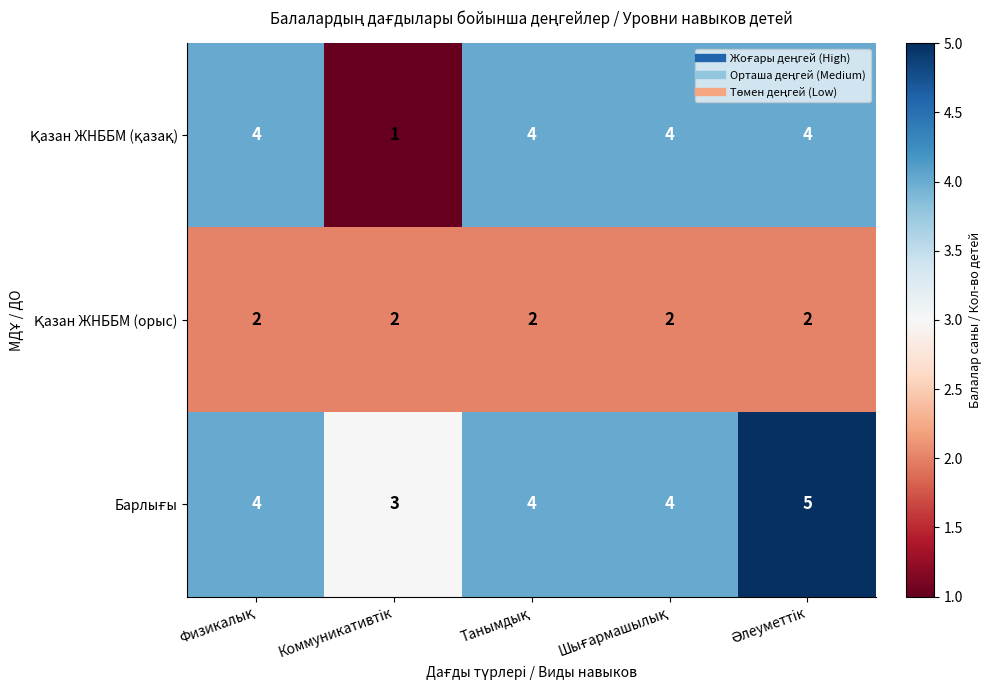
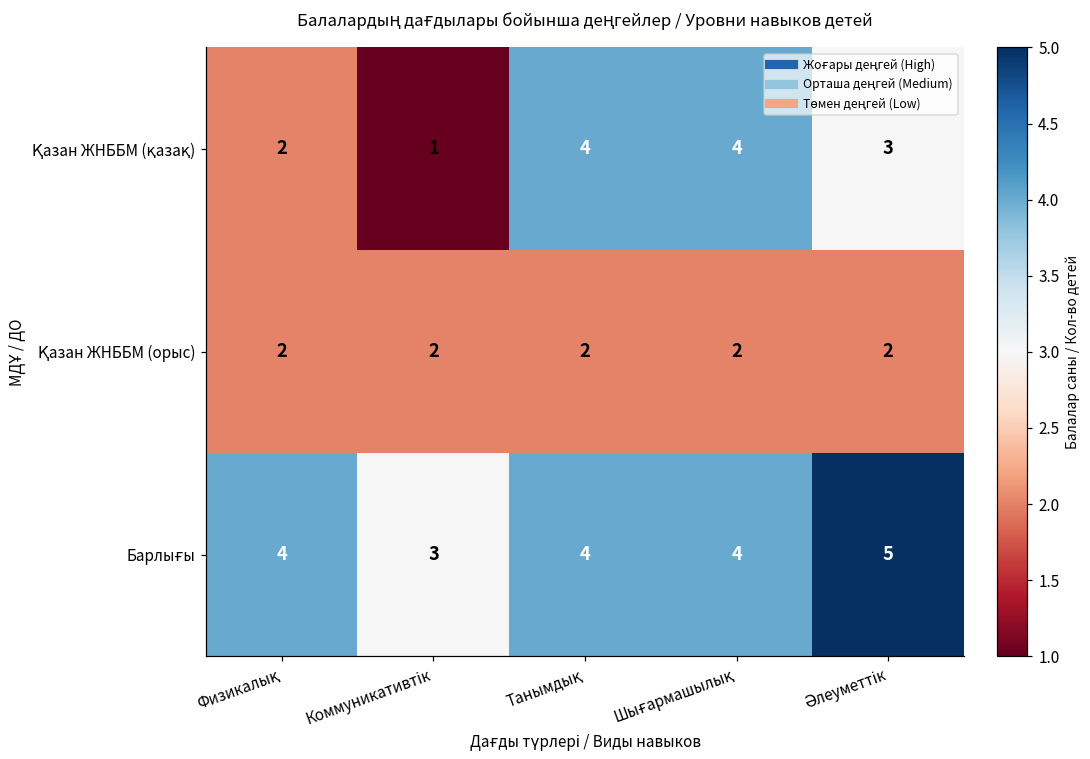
Қазан ЖНББМ (қазақ), Физикалық: 4 -> 2
Қазан ЖНББМ (қазақ), Әлеуметтік: 4 -> 3
